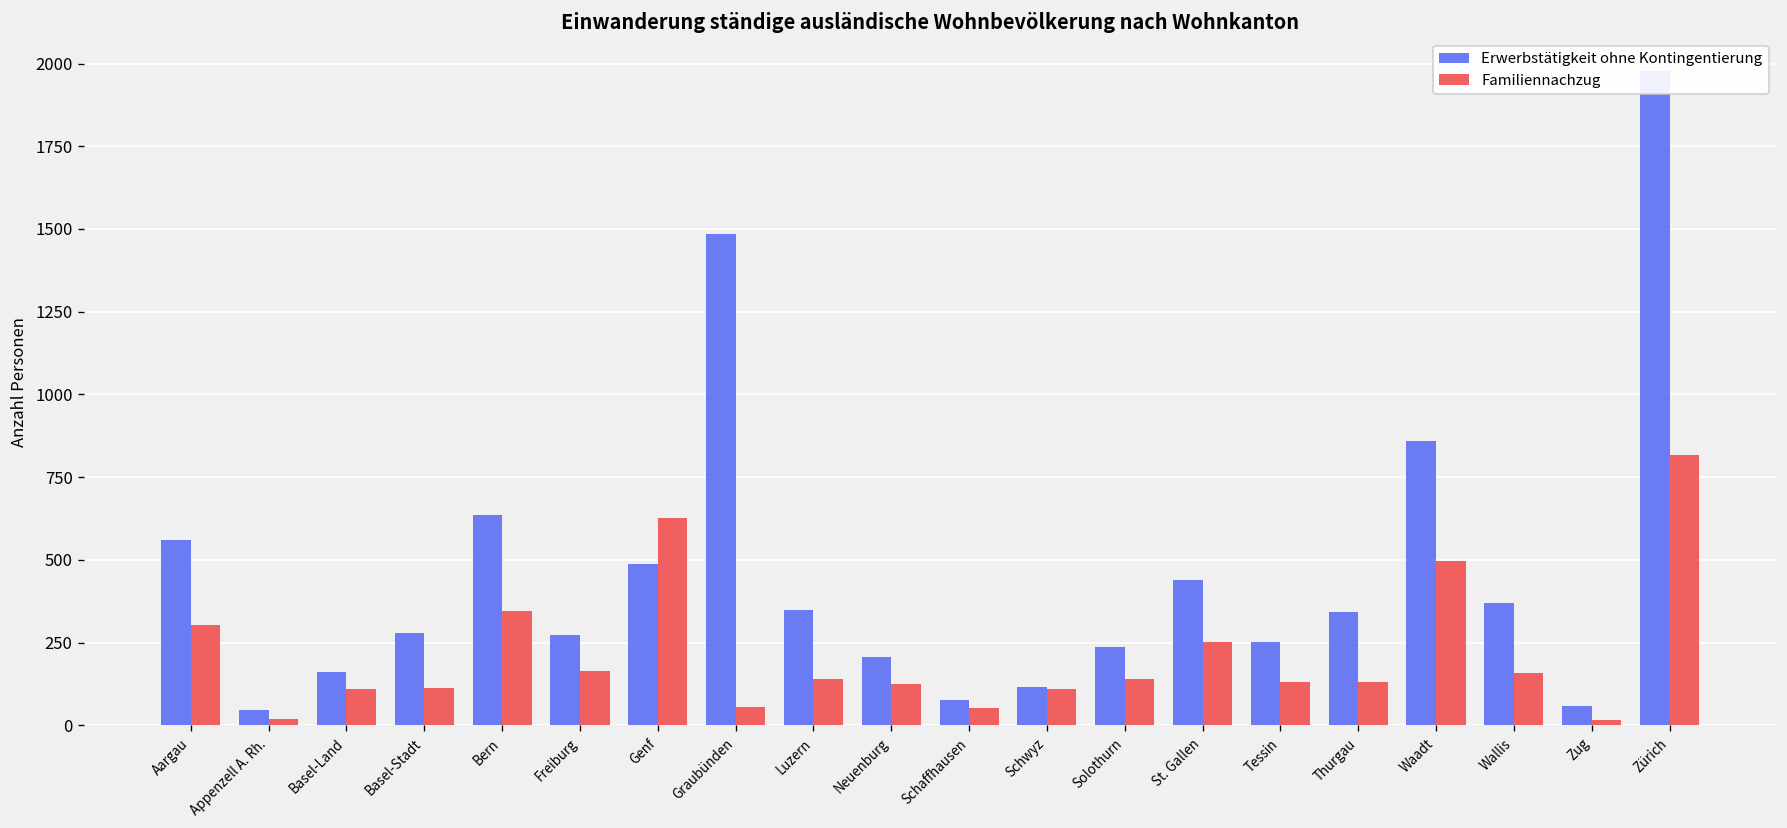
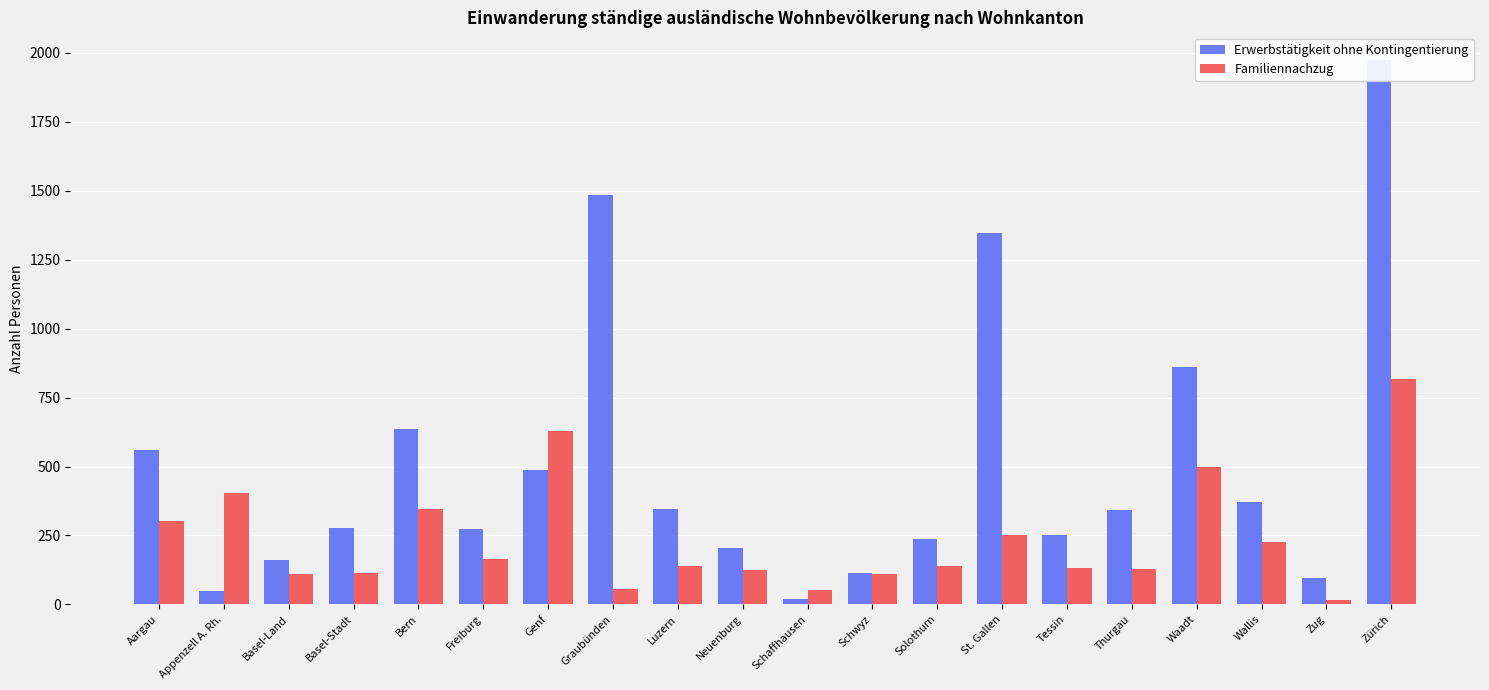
Familiennachzug, Appenzell A. Rh.: 20 -> 410
Erwerbstätigkeit ohne Kontingentierung, Schaffhausen: 80 -> 20
Erwerbstätigkeit ohne Kontingentierung, St. Gallen: 440 -> 1350
Familiennachzug, Wallis: 160 -> 230
Erwerbstätigkeit ohne Kontingentierung, Zug: 60 -> 100
